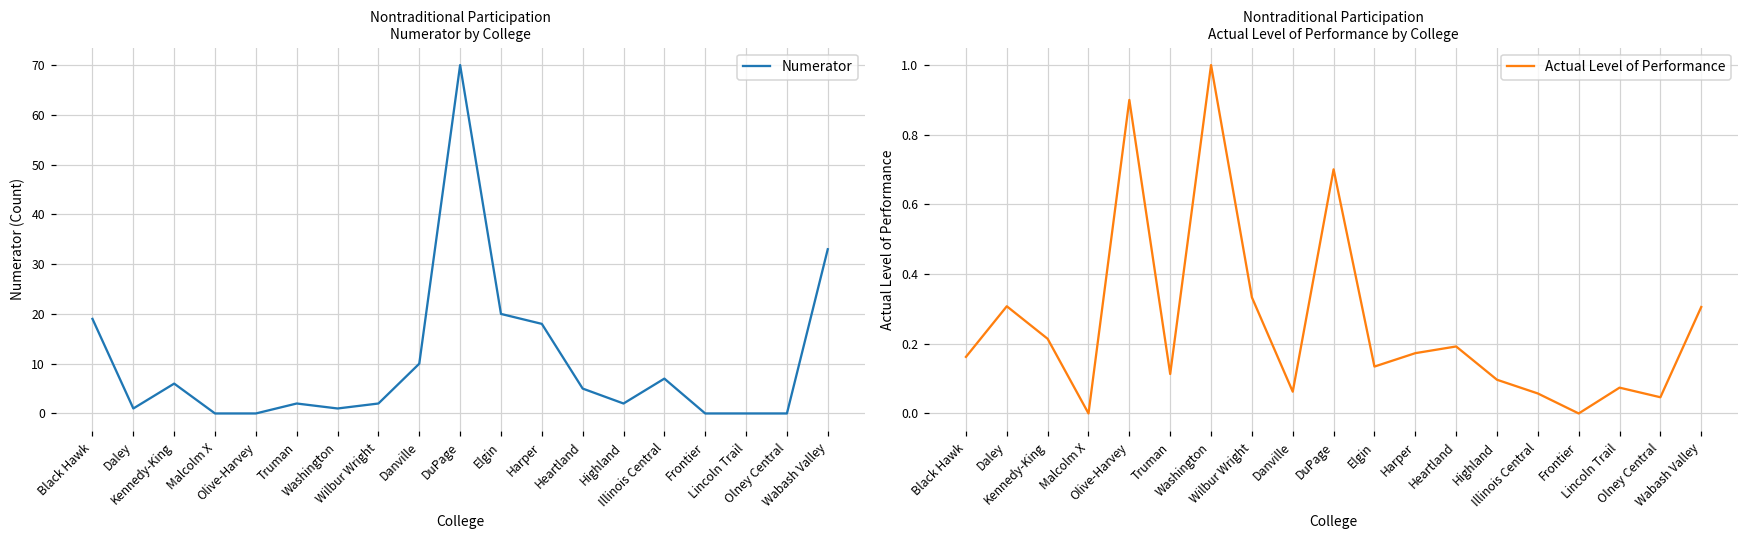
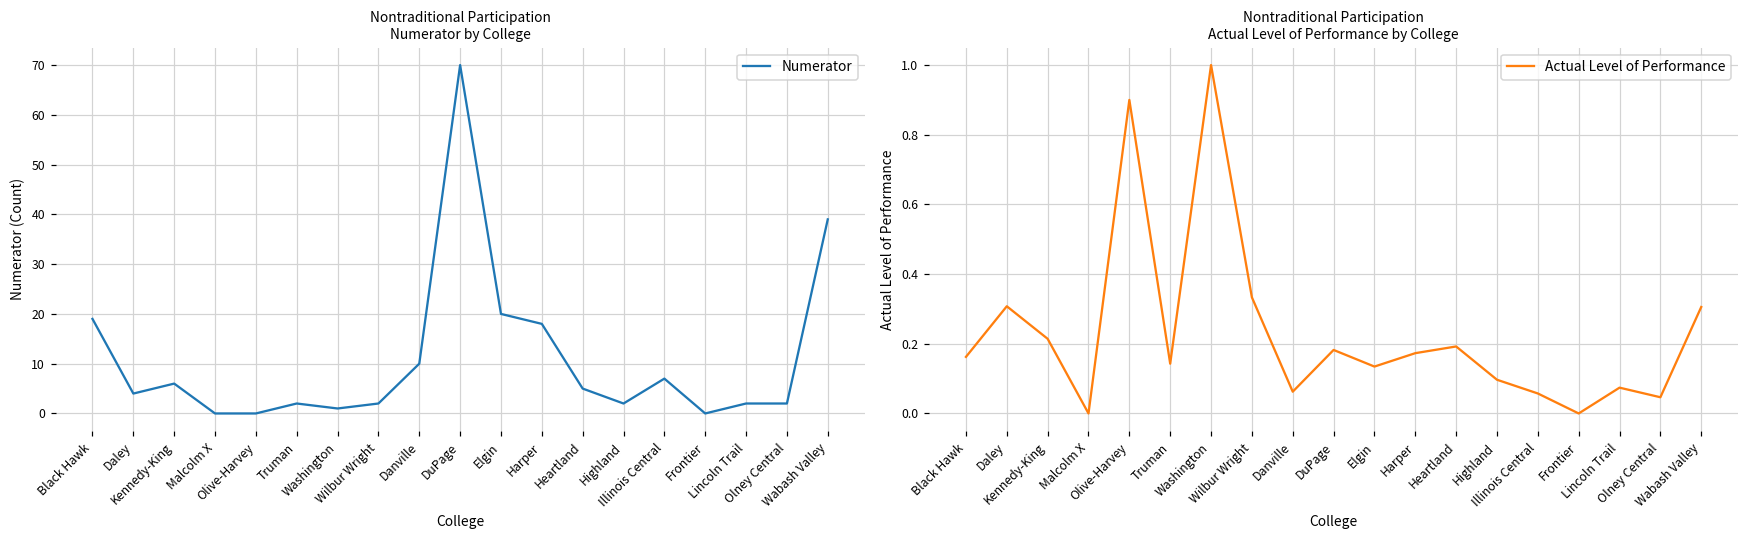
Nontraditional Participation Numerator by College, Daley: 1 -> 4
Nontraditional Participation Numerator by College, Lincoln Trail: 0 -> 2
Nontraditional Participation Numerator by College, Olney Central: 0 -> 2
Nontraditional Participation Numerator by College, Wabash Valley: 33 -> 39
Nontraditional Participation Actual Level of Performance by College, Truman: 0.11 -> 0.14
Nontraditional Participation Actual Level of Performance by College, DuPage: 0.70 -> 0.18
